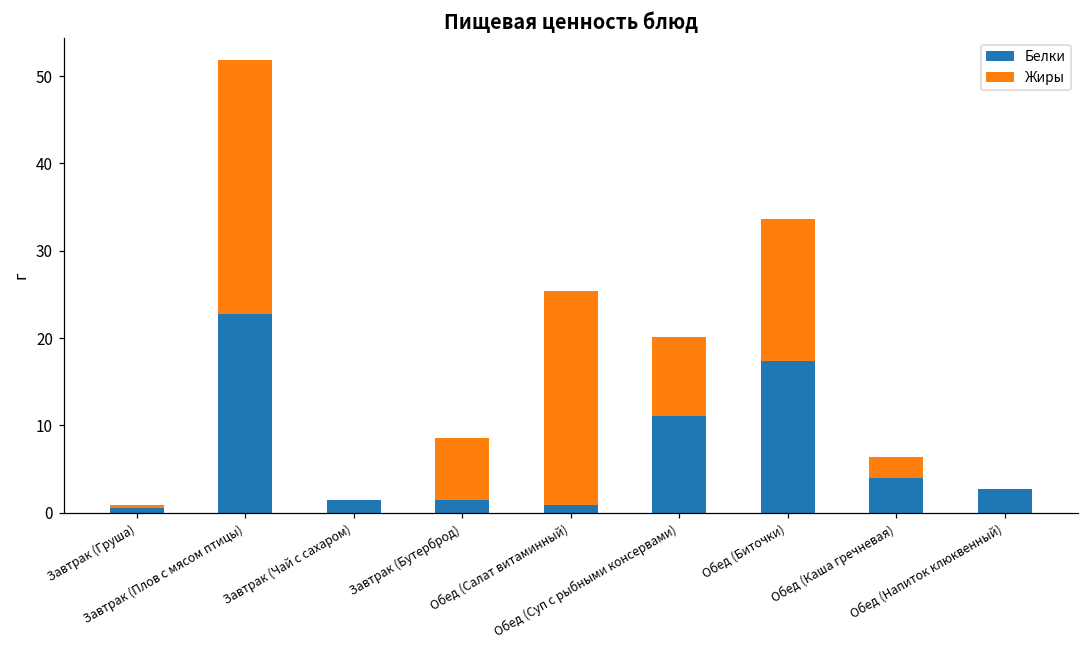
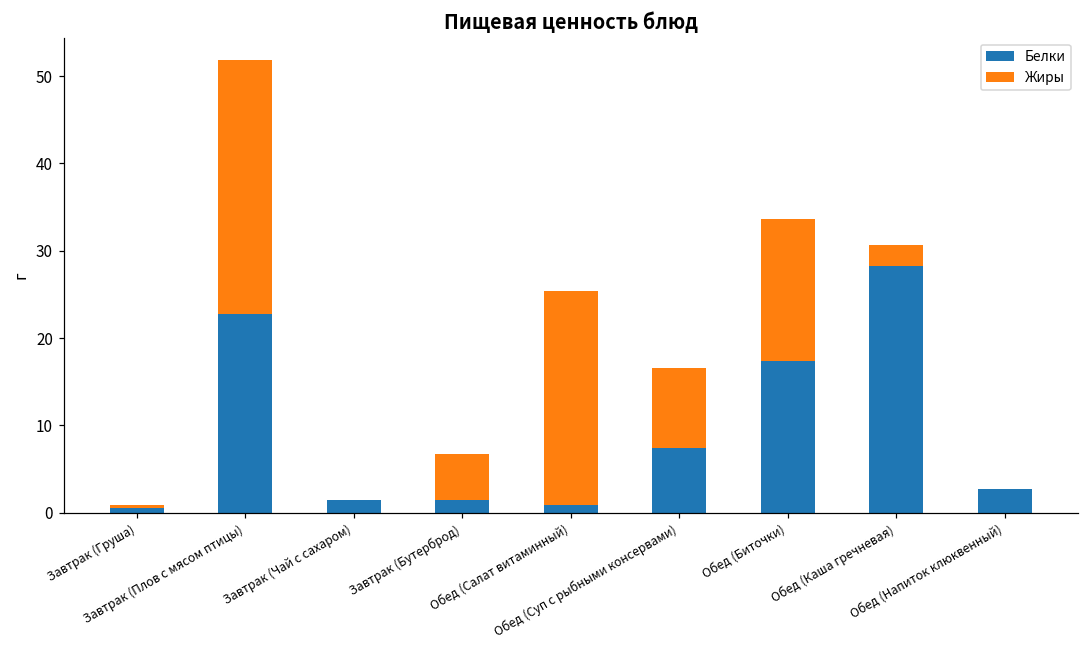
Жиры, Завтрак (Бутерброд): 7 -> 5
Белки, Обед (Суп с рыбными консервами): 11 -> 7
Белки, Обед (Каша гречневая): 4 -> 28
